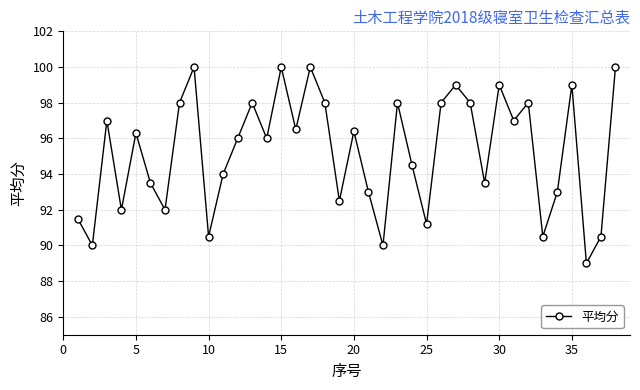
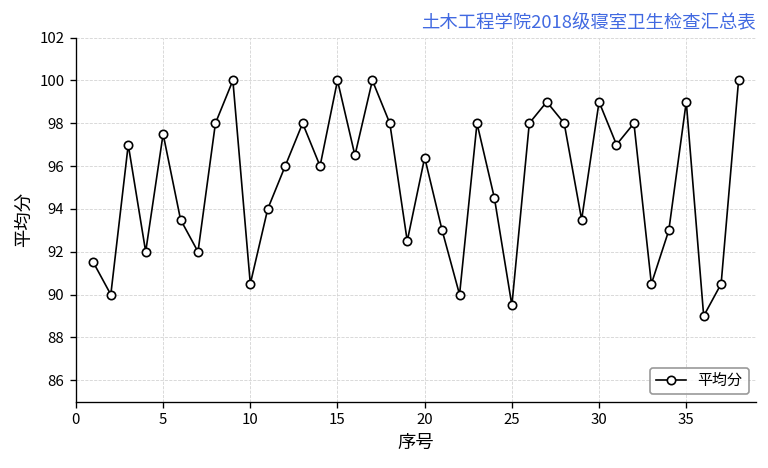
5: 96.3 -> 97.5
25: 91.2 -> 89.5
